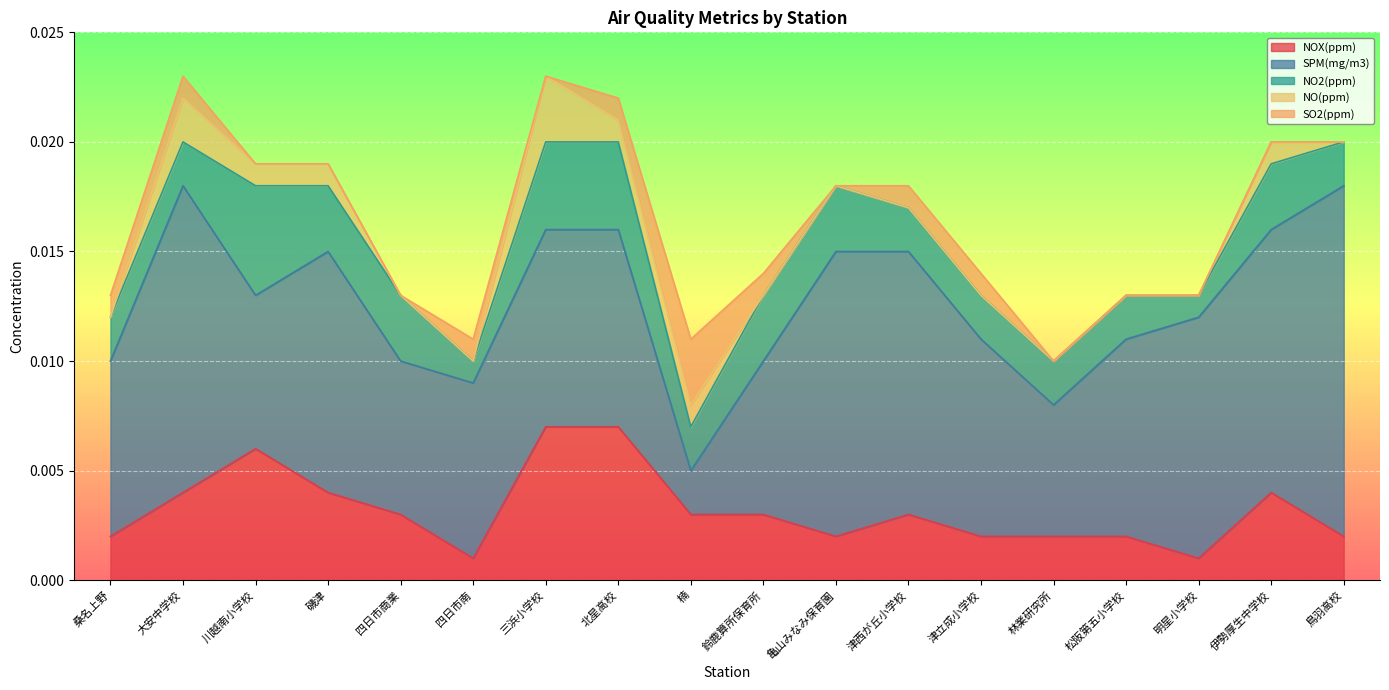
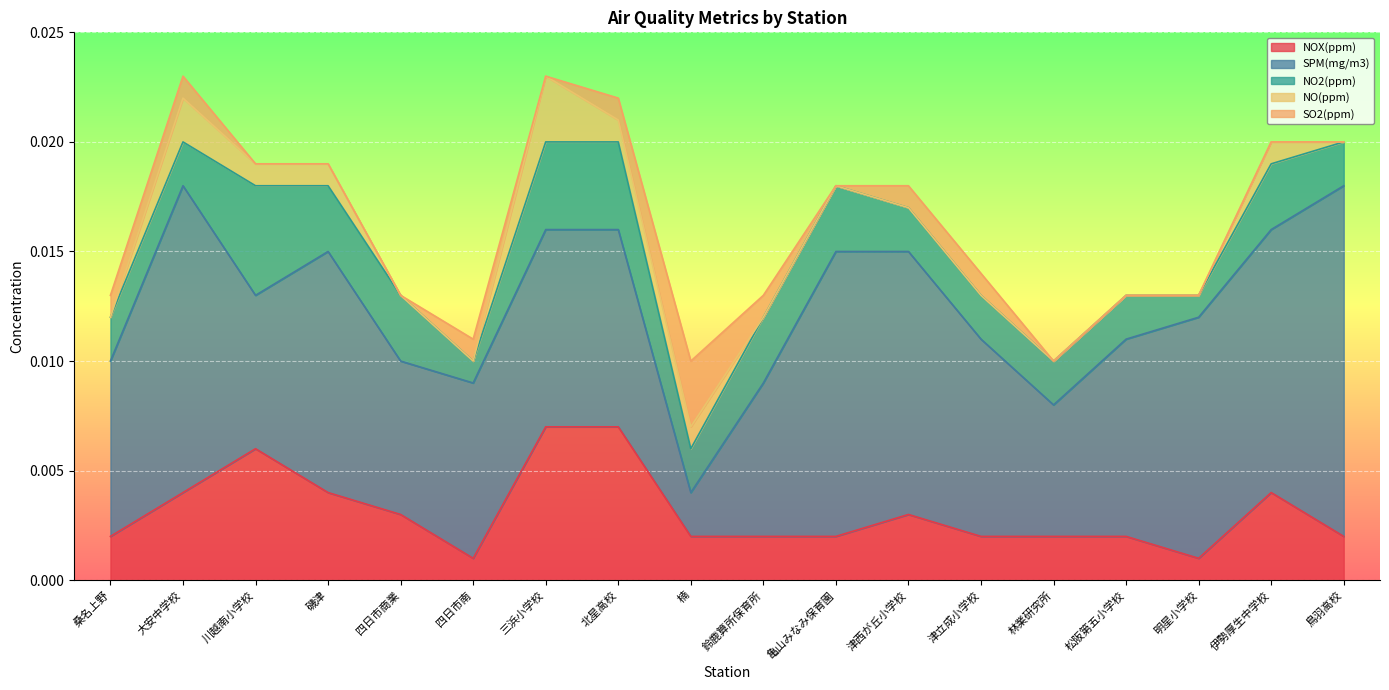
NOX(ppm), 楠: 0.003 -> 0.002
NOX(ppm), 鈴鹿算所保育所: 0.003 -> 0.002
